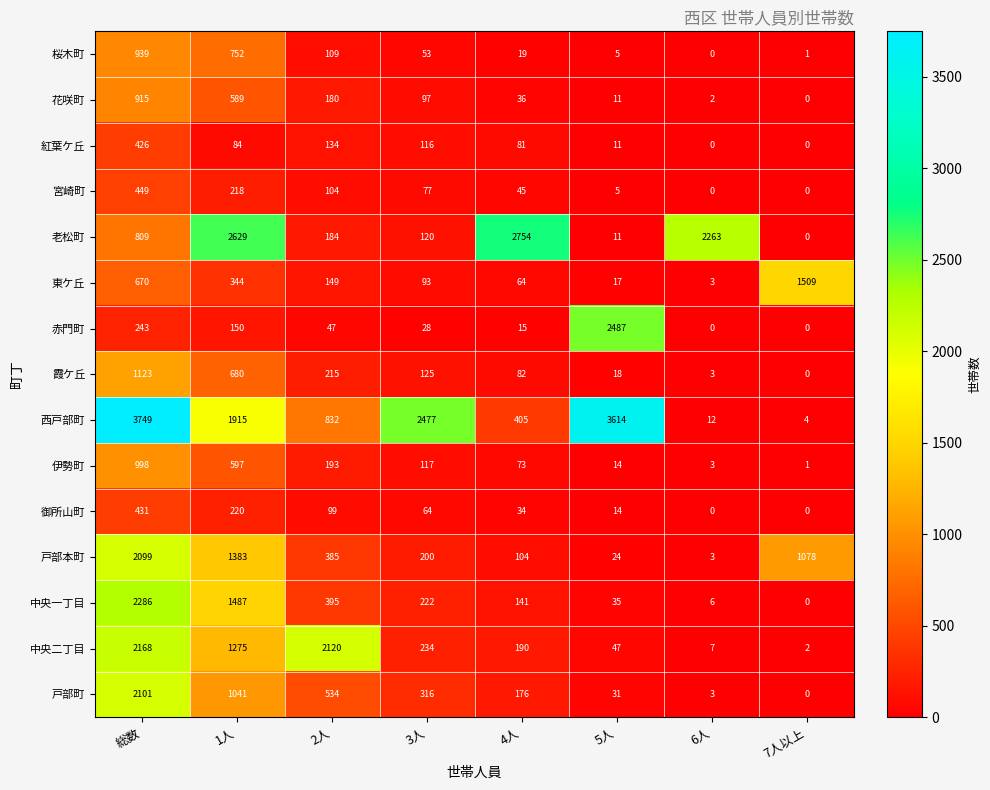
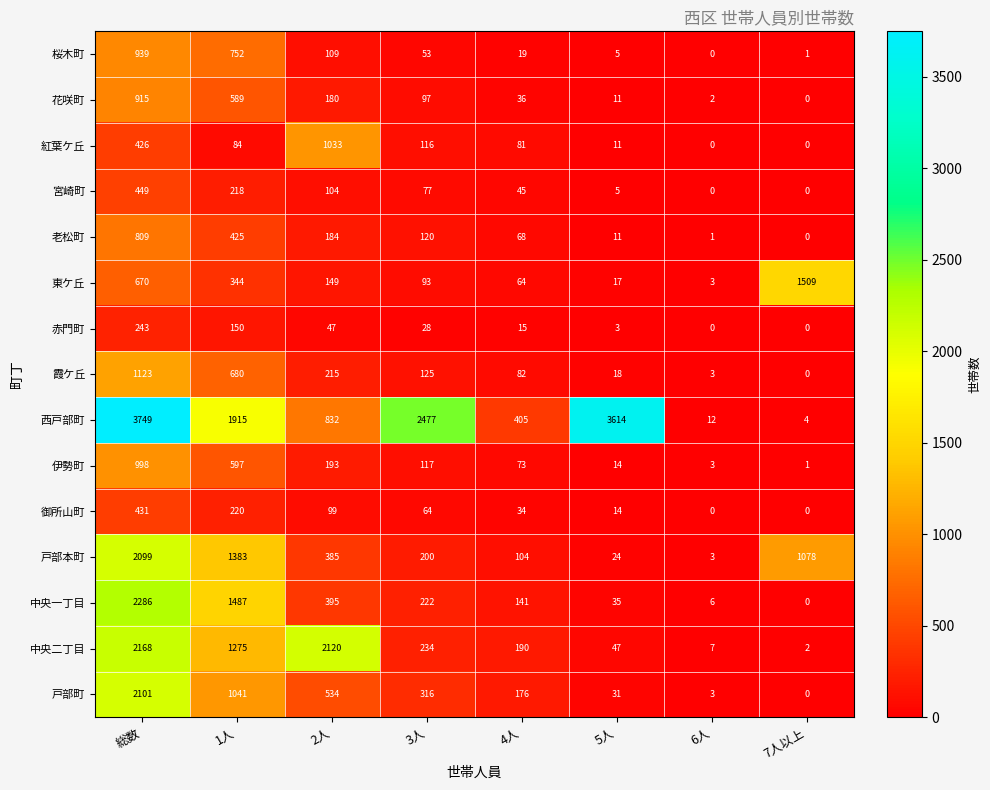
紅葉ケ丘, 2人: 134 -> 1033
老松町, 1人: 2629 -> 425
老松町, 4人: 2754 -> 68
老松町, 6人: 2263 -> 1
赤門町, 5人: 2487 -> 3
